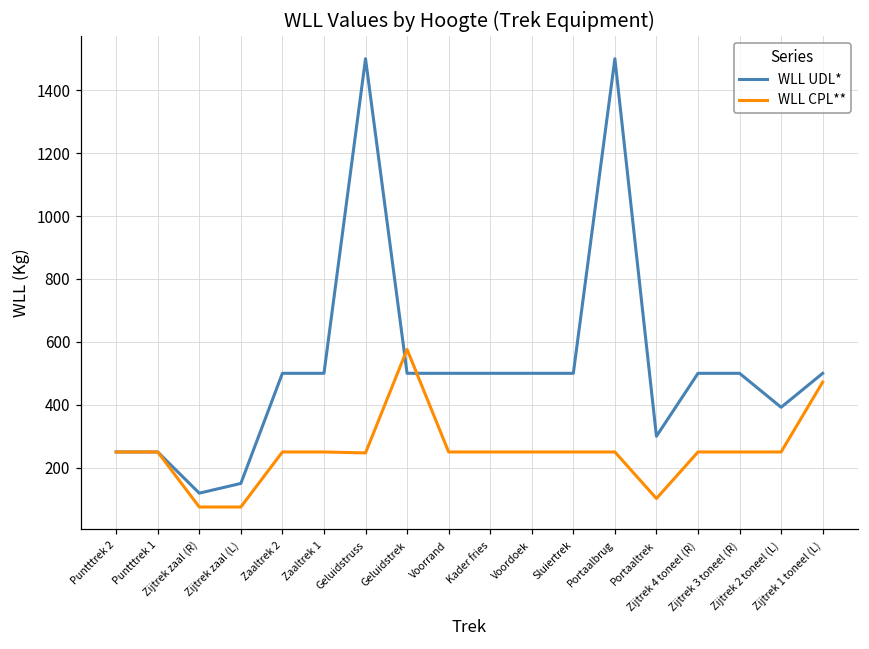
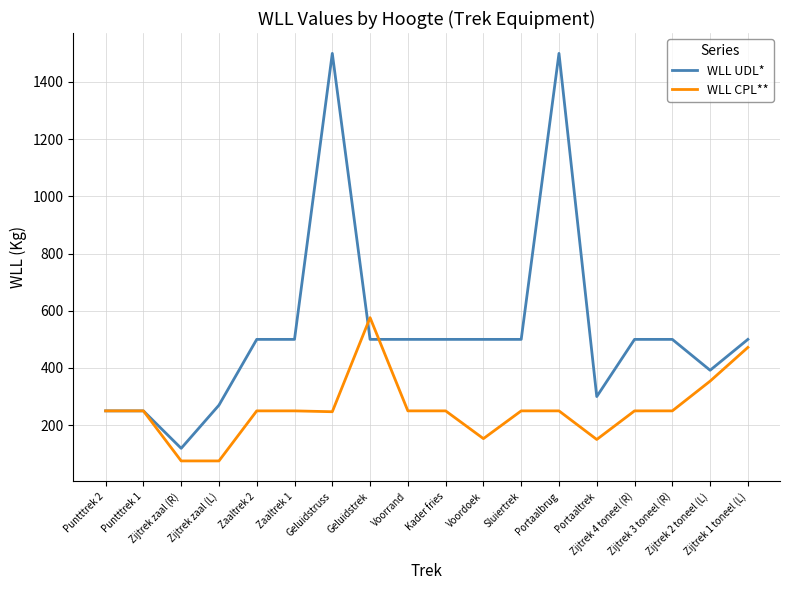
WLL UDL*, Zijtrek zaal (L): 150 -> 270
WLL CPL**, Voordoek: 250 -> 150
WLL CPL**, Portaaltrek: 100 -> 150
WLL CPL**, Zijtrek 2 toneel (L): 250 -> 350
